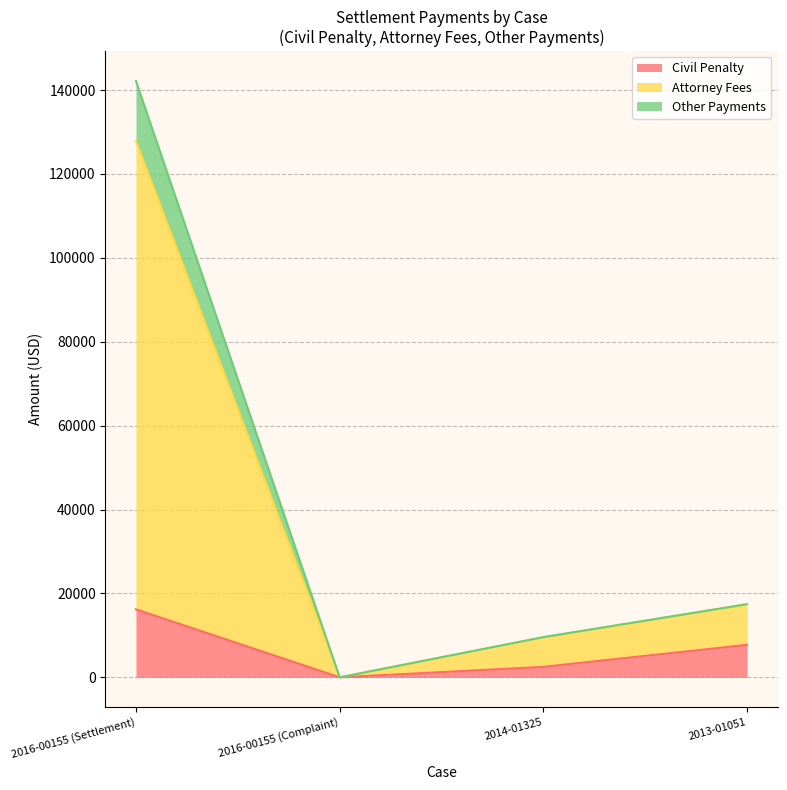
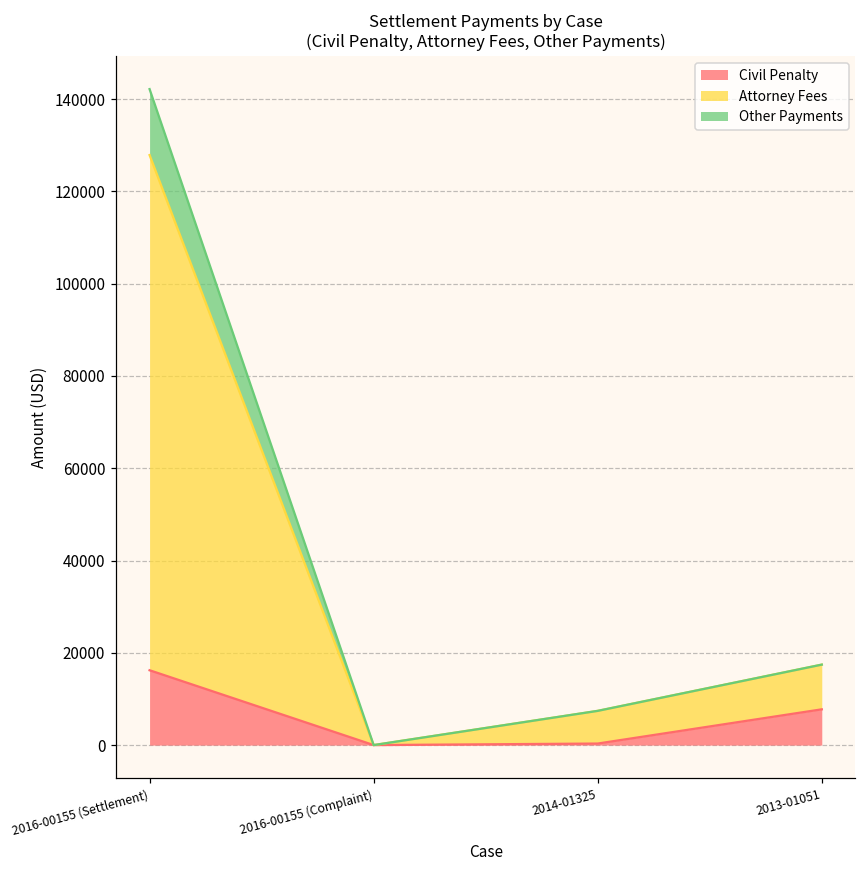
Civil Penalty, 2014-01325: 3000 -> 0
